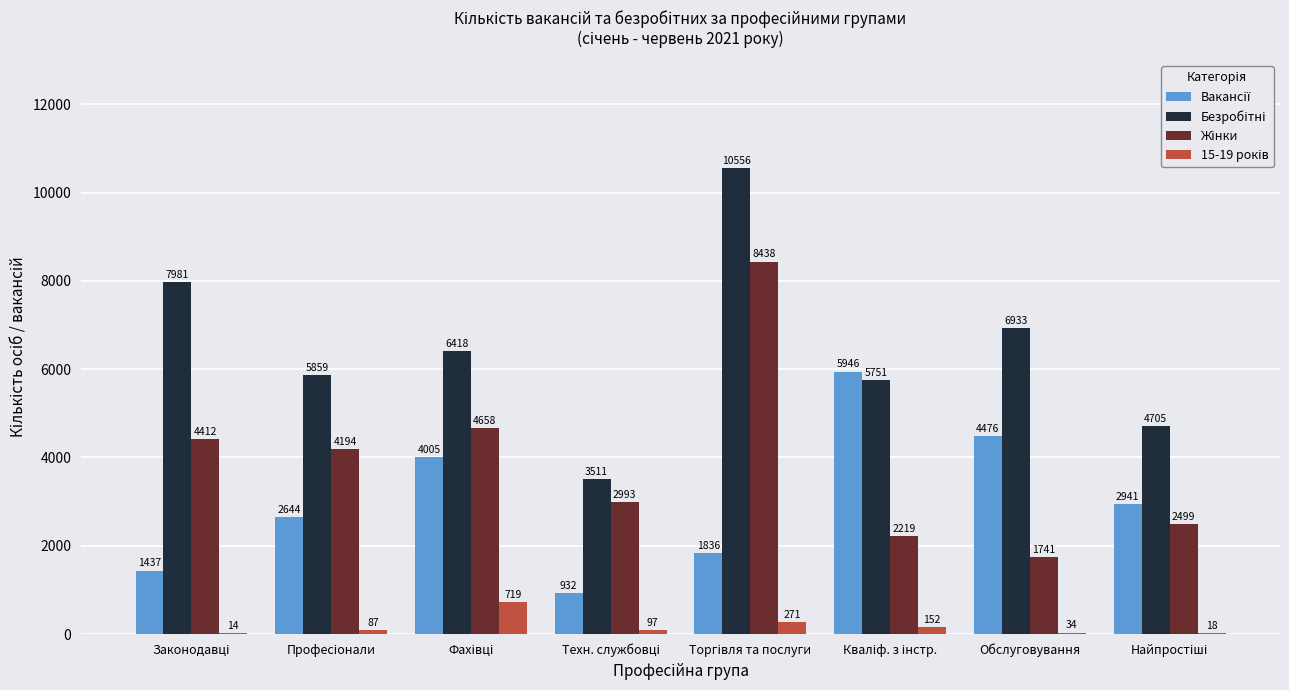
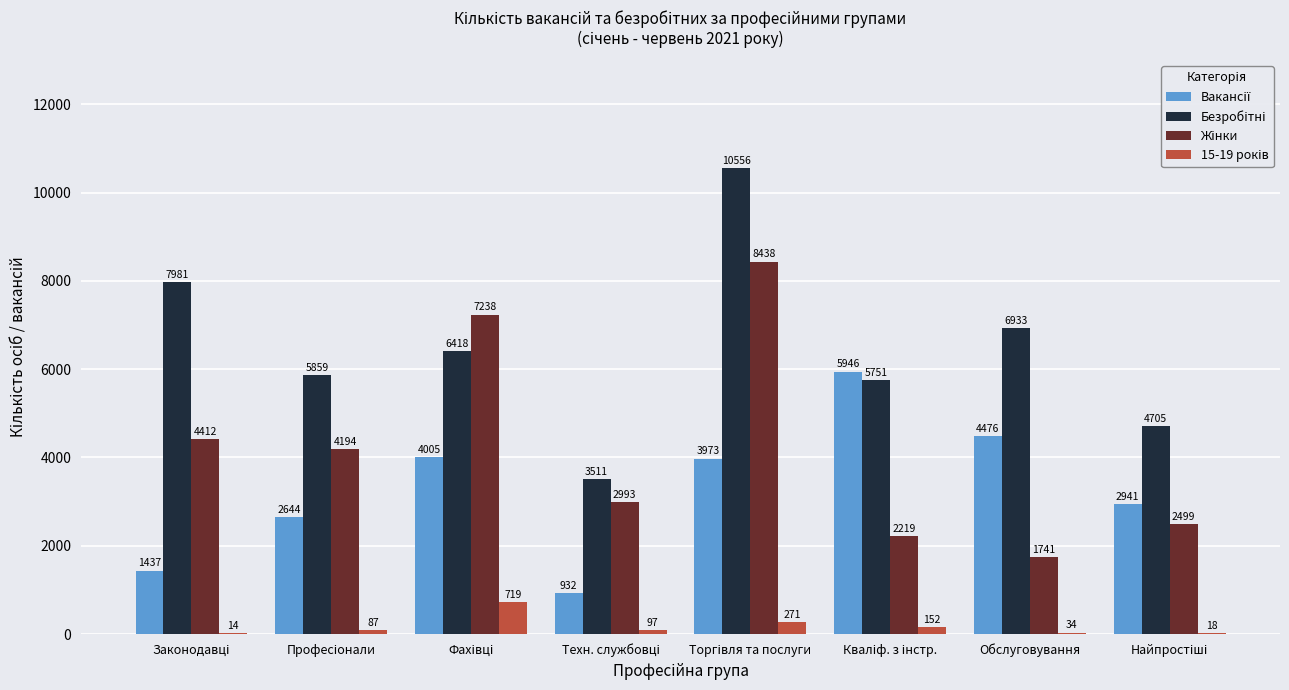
Жінки, Фахівці: 4658 -> 7238
Вакансії, Торгівля та послуги: 1836 -> 3973
